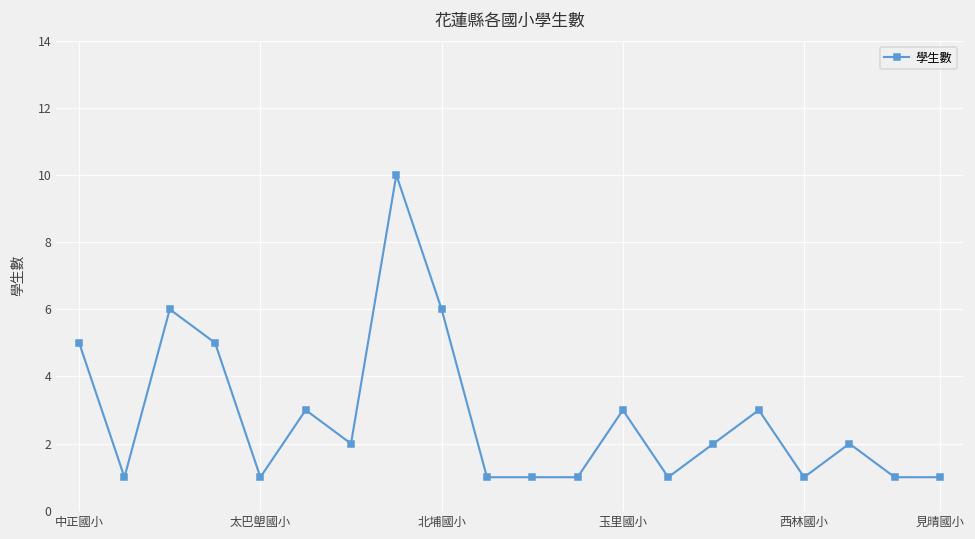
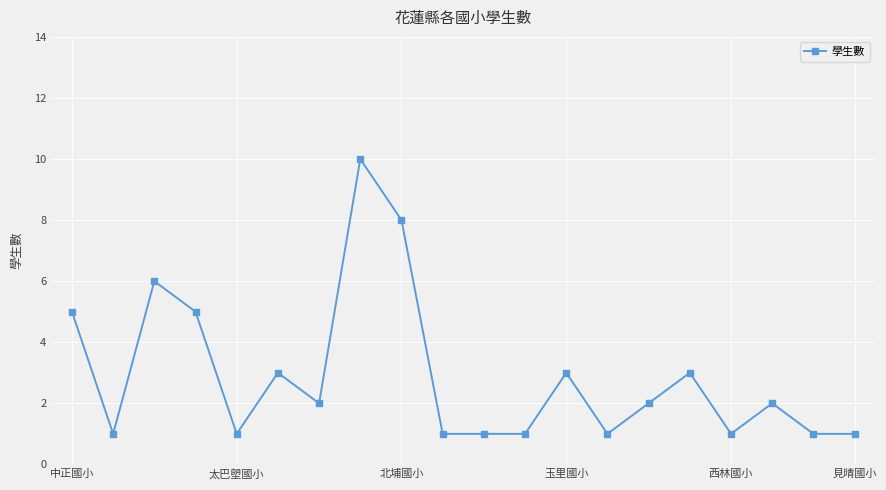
北埔國小: 6 -> 8
